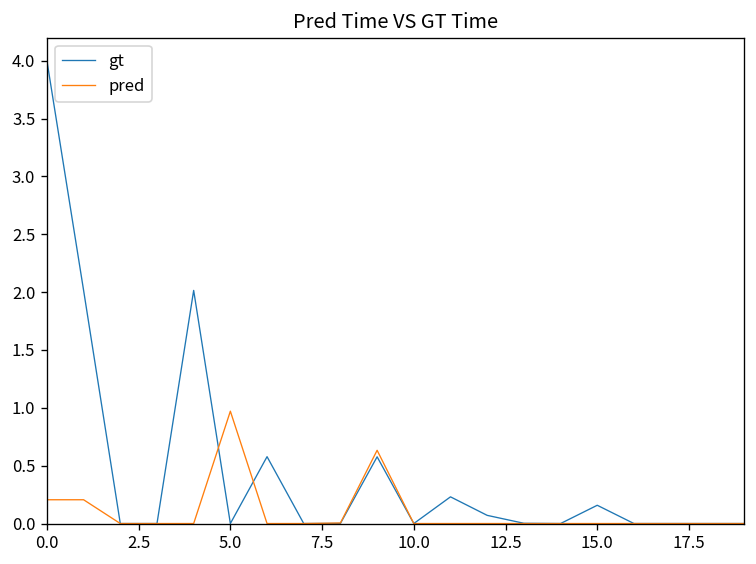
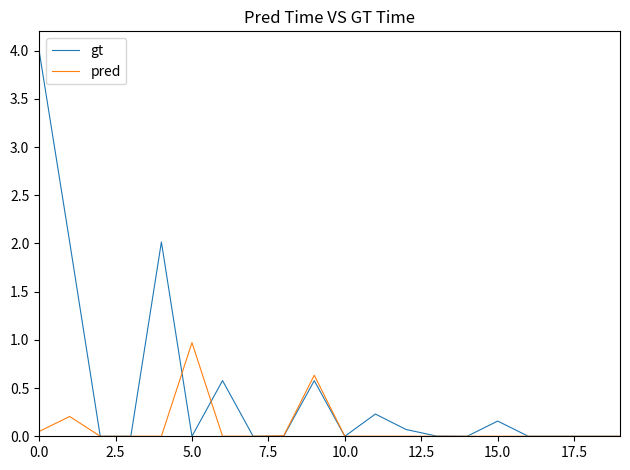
pred, 0.0: 0.2 -> 0.0
